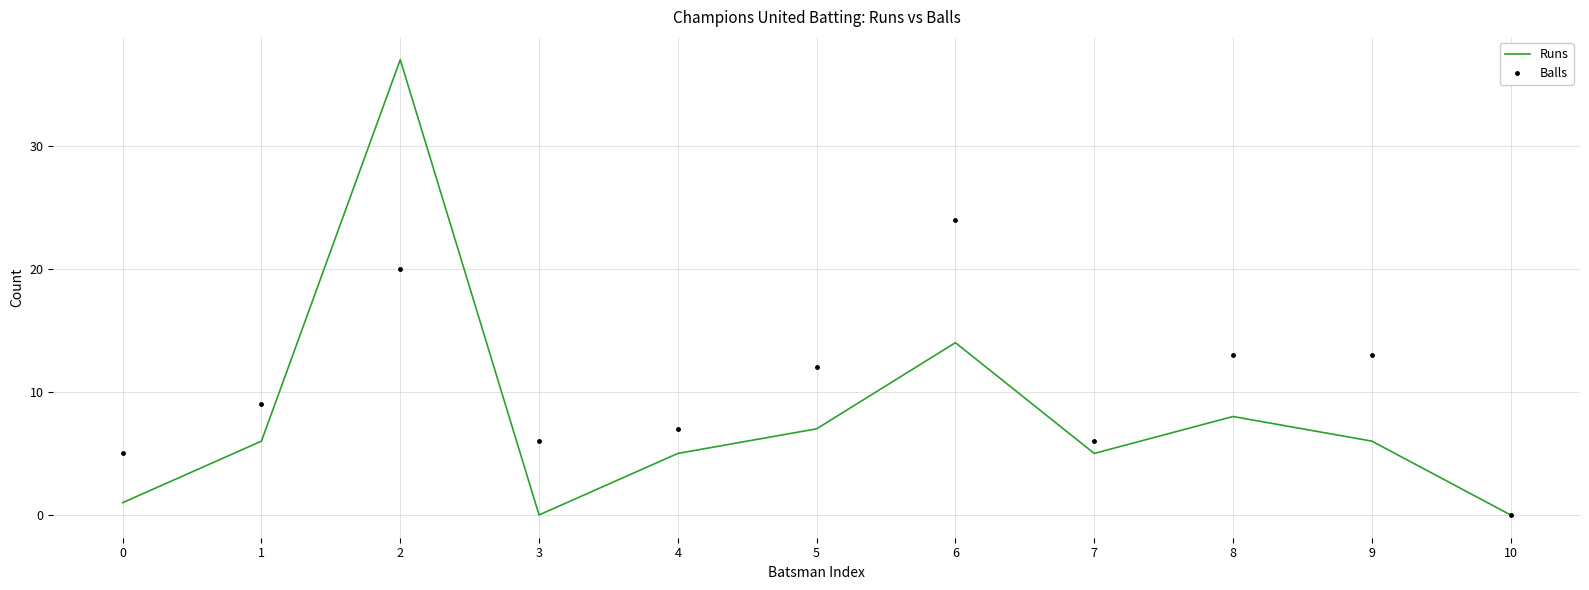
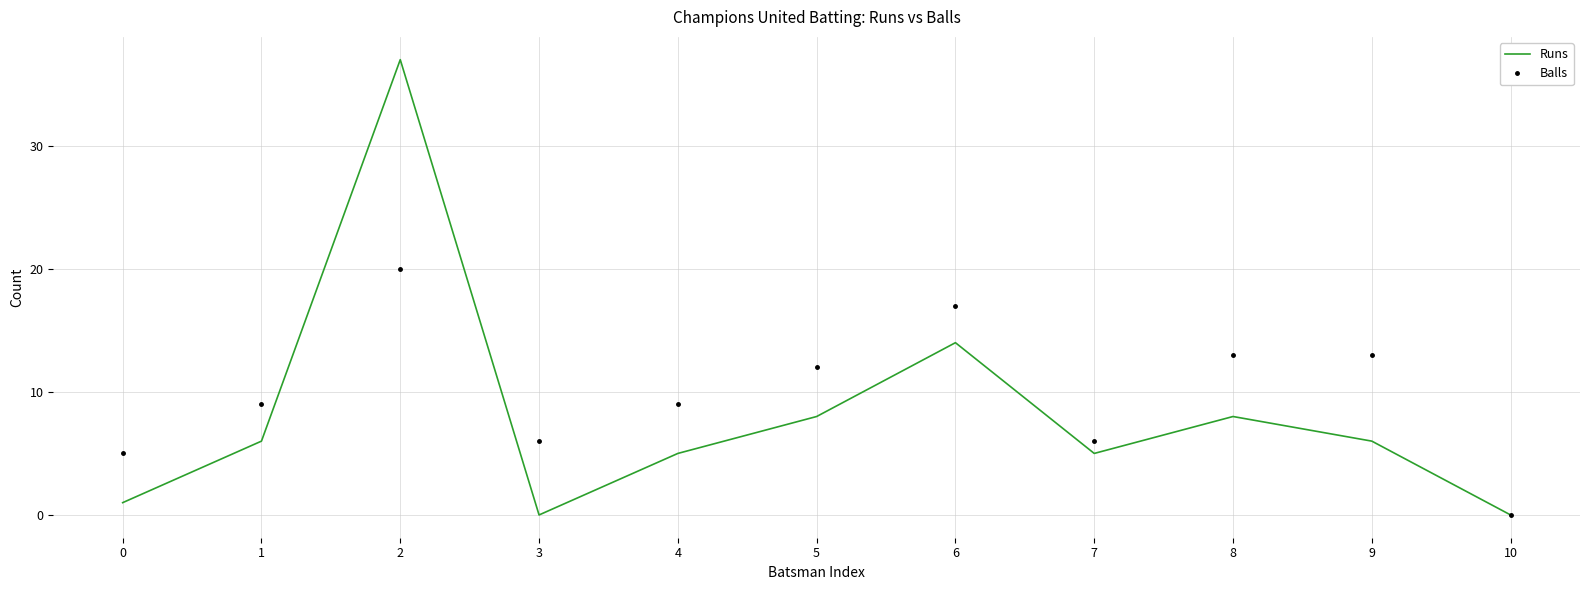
Balls, 4: 7 -> 9
Runs, 5: 7 -> 8
Balls, 6: 24 -> 17
